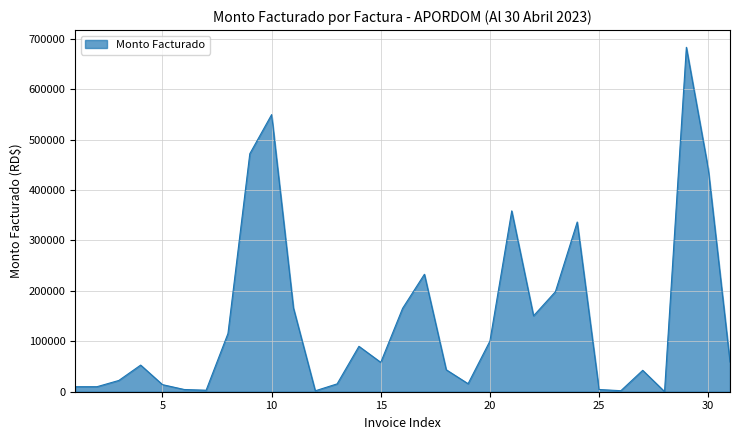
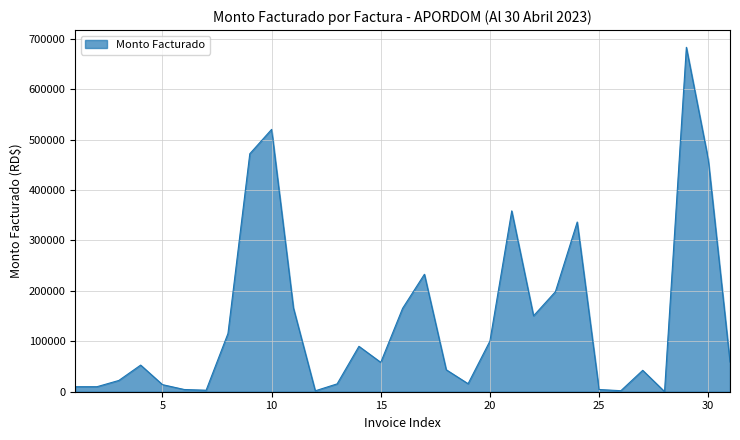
10: 550000 -> 520000
30: 440000 -> 460000
